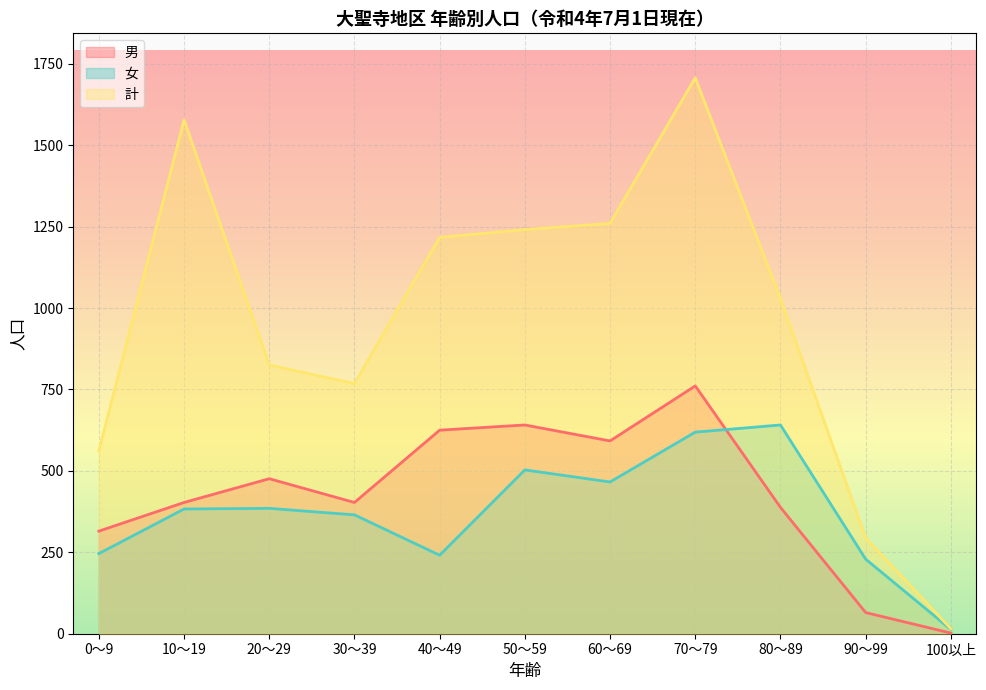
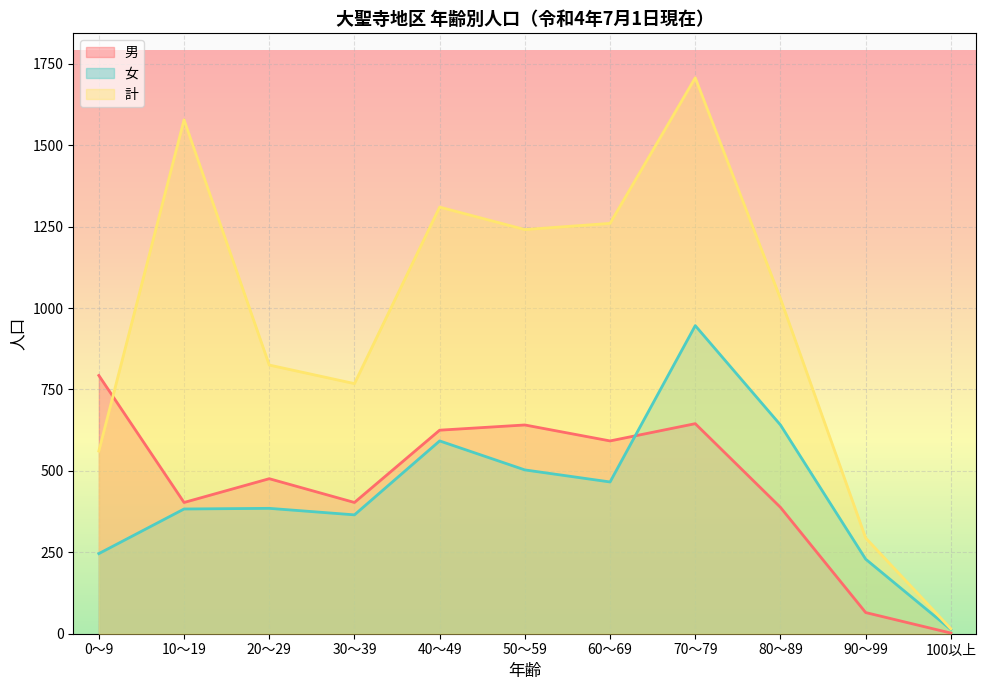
男, 0～9: 320 -> 790
女, 40～49: 240 -> 590
計, 40～49: 1220 -> 1310
男, 70～79: 760 -> 650
女, 70～79: 620 -> 950
